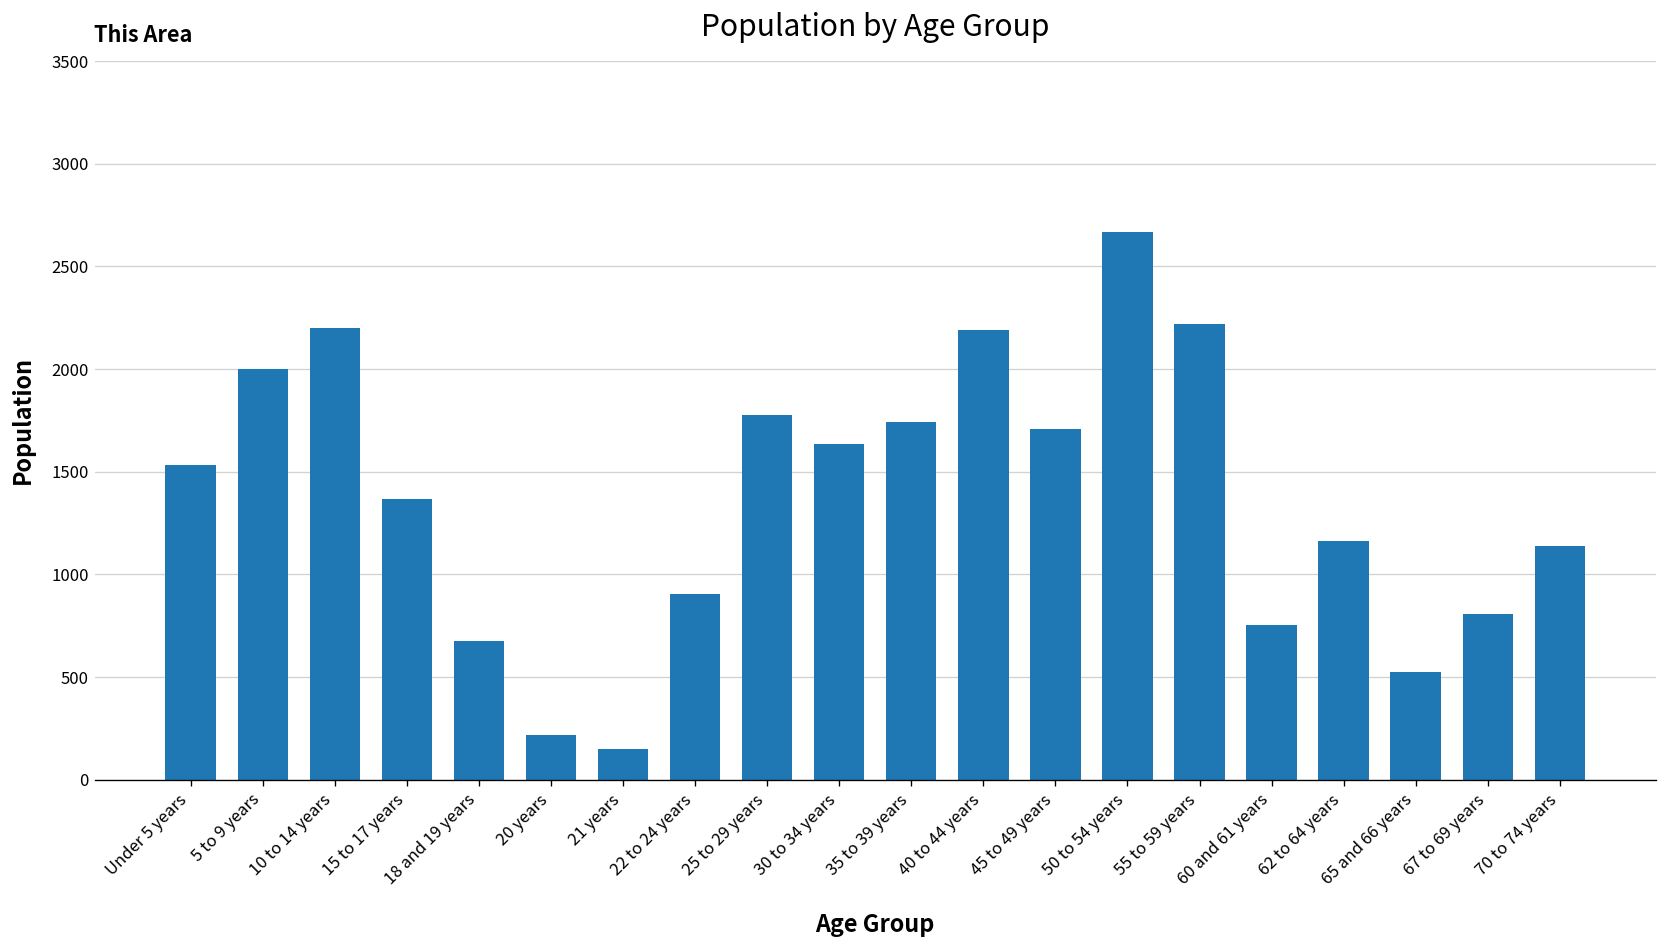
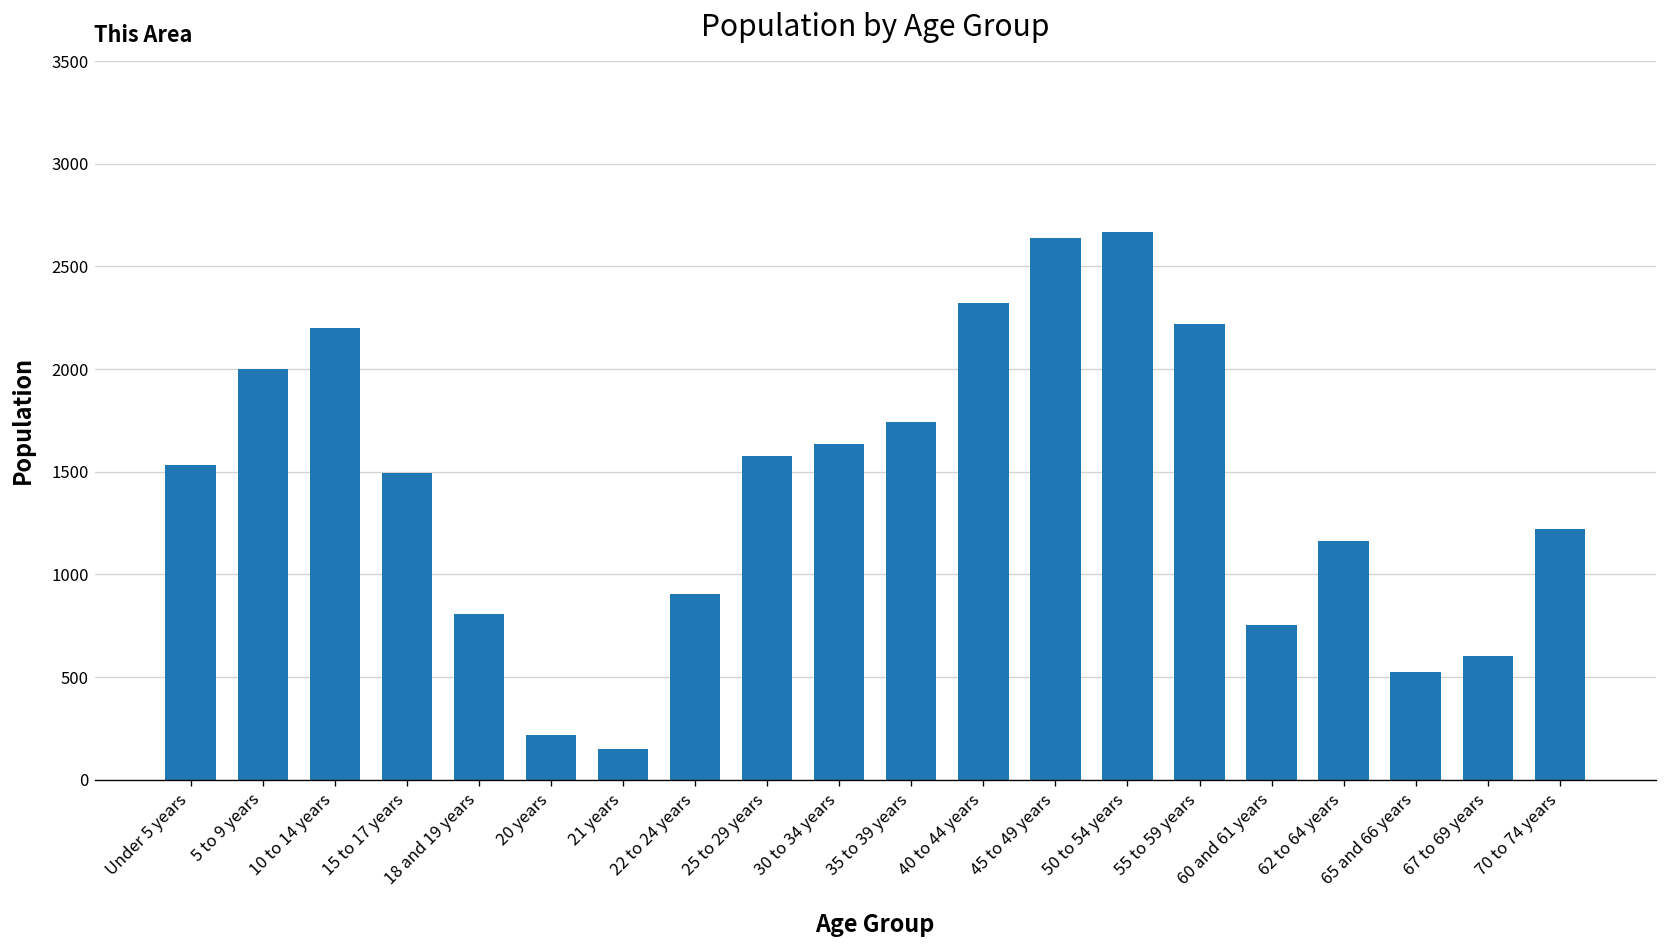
15 to 17 years: 1370 -> 1490
18 and 19 years: 680 -> 810
25 to 29 years: 1780 -> 1580
40 to 44 years: 2190 -> 2320
45 to 49 years: 1710 -> 2640
67 to 69 years: 810 -> 600
70 to 74 years: 1140 -> 1220
